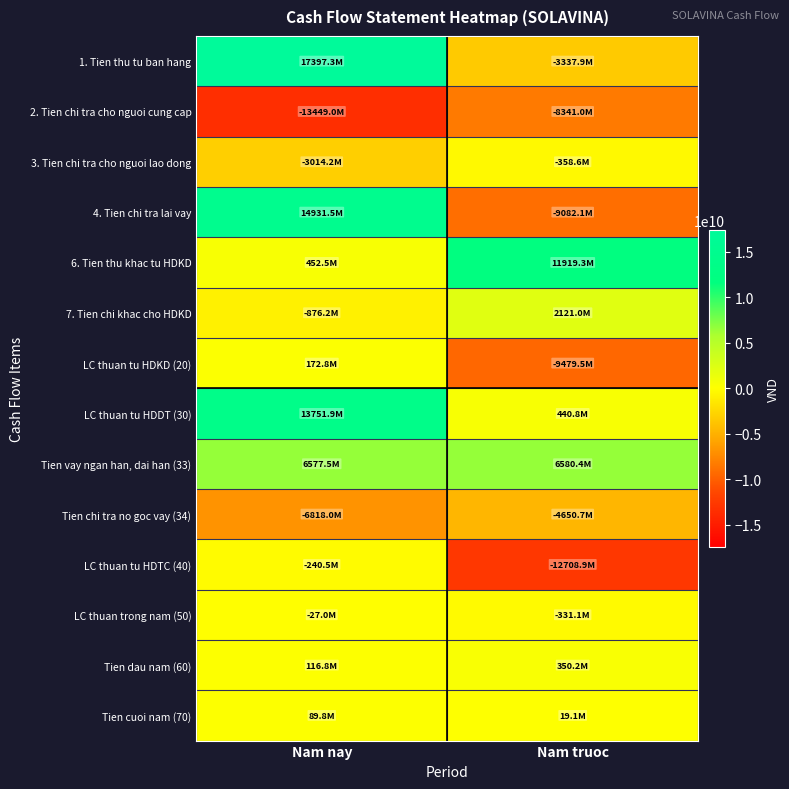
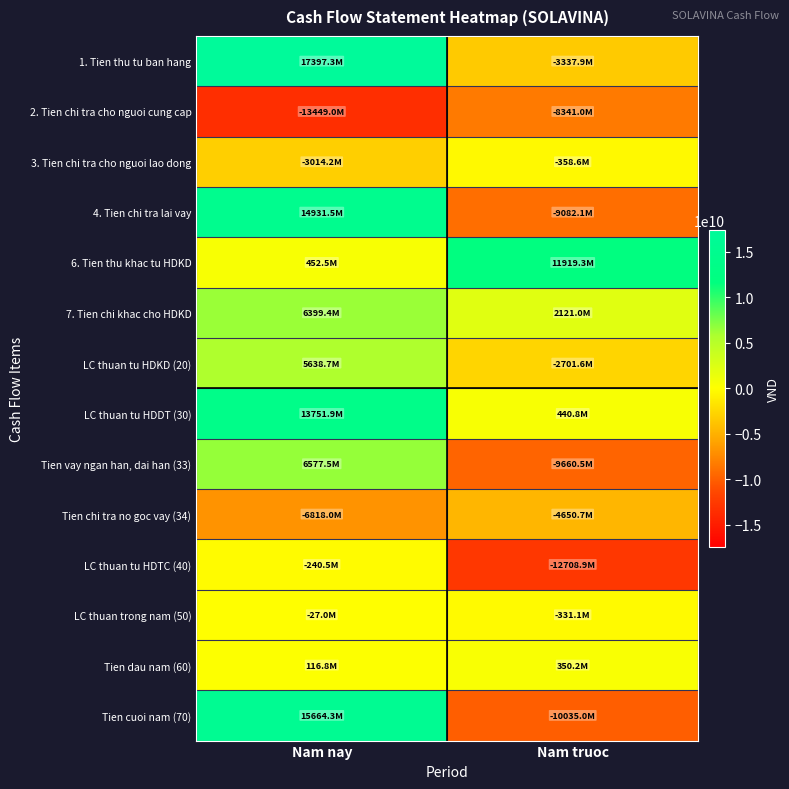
7. Tien chi khac cho HDKD, Nam nay: -876.2M -> 6399.4M
LC thuan tu HDKD (20), Nam nay: 172.8M -> 5638.7M
LC thuan tu HDKD (20), Nam truoc: -9479.5M -> -2701.6M
Tien vay ngan han, dai han (33), Nam truoc: 6580.4M -> -9660.5M
Tien cuoi nam (70), Nam nay: 89.8M -> 15664.3M
Tien cuoi nam (70), Nam truoc: 19.1M -> -10035.0M
